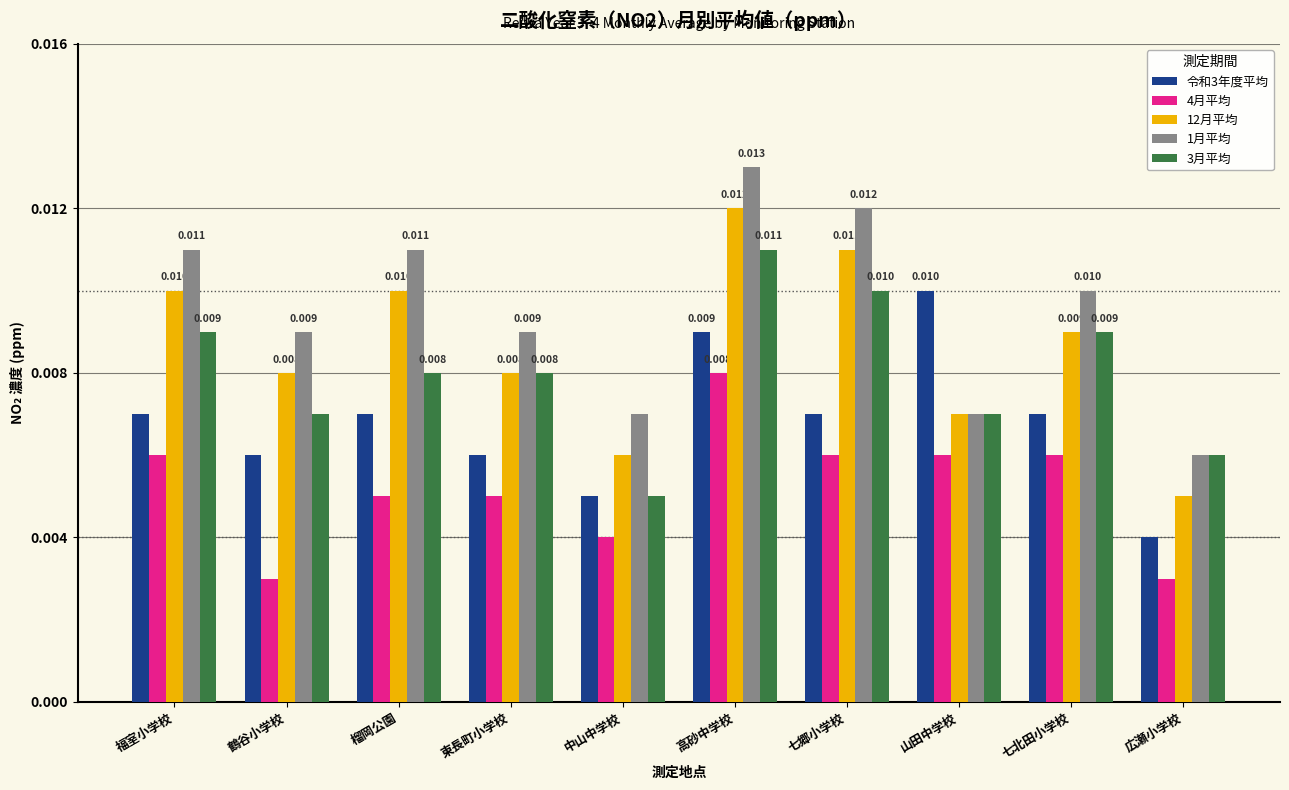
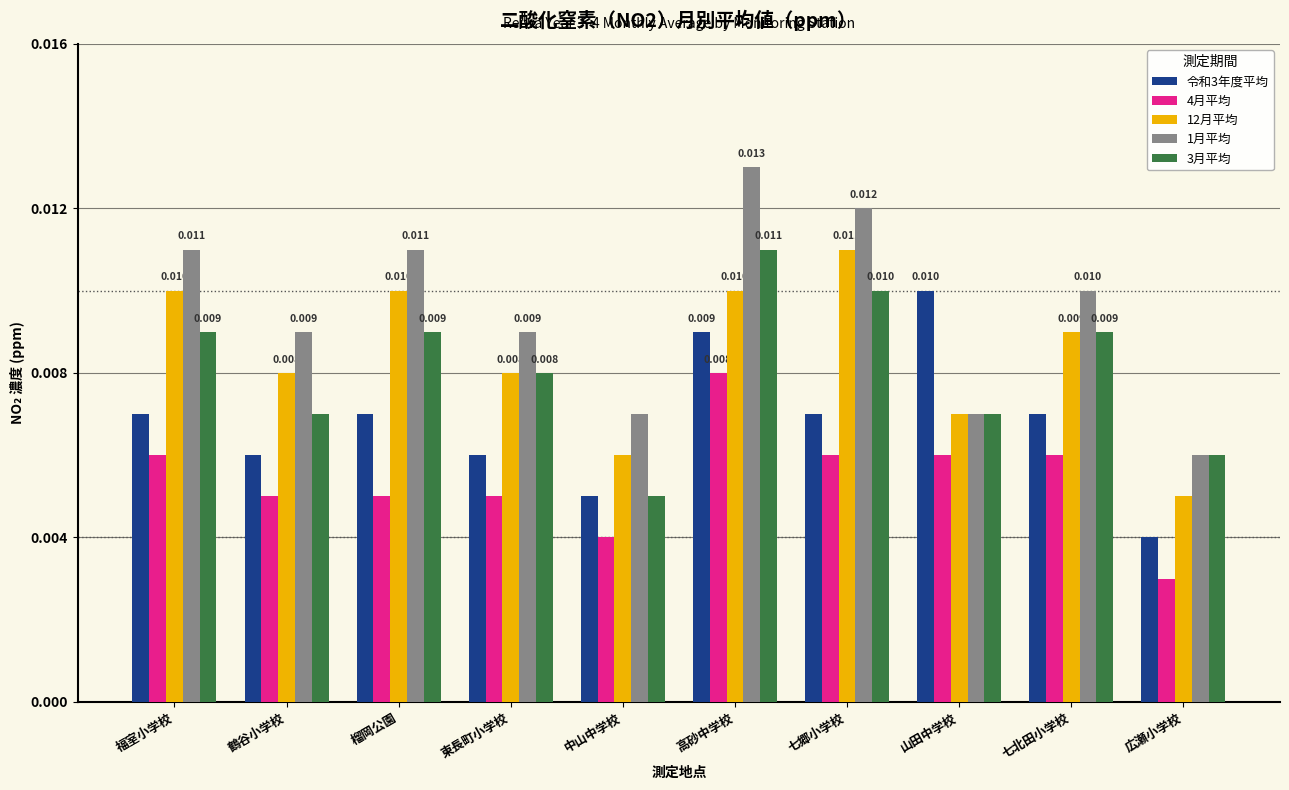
4月平均, 鶴谷小学校: 0.003 -> 0.005
3月平均, 榴岡公園: 0.008 -> 0.009
12月平均, 高砂中学校: 0.012 -> 0.010
